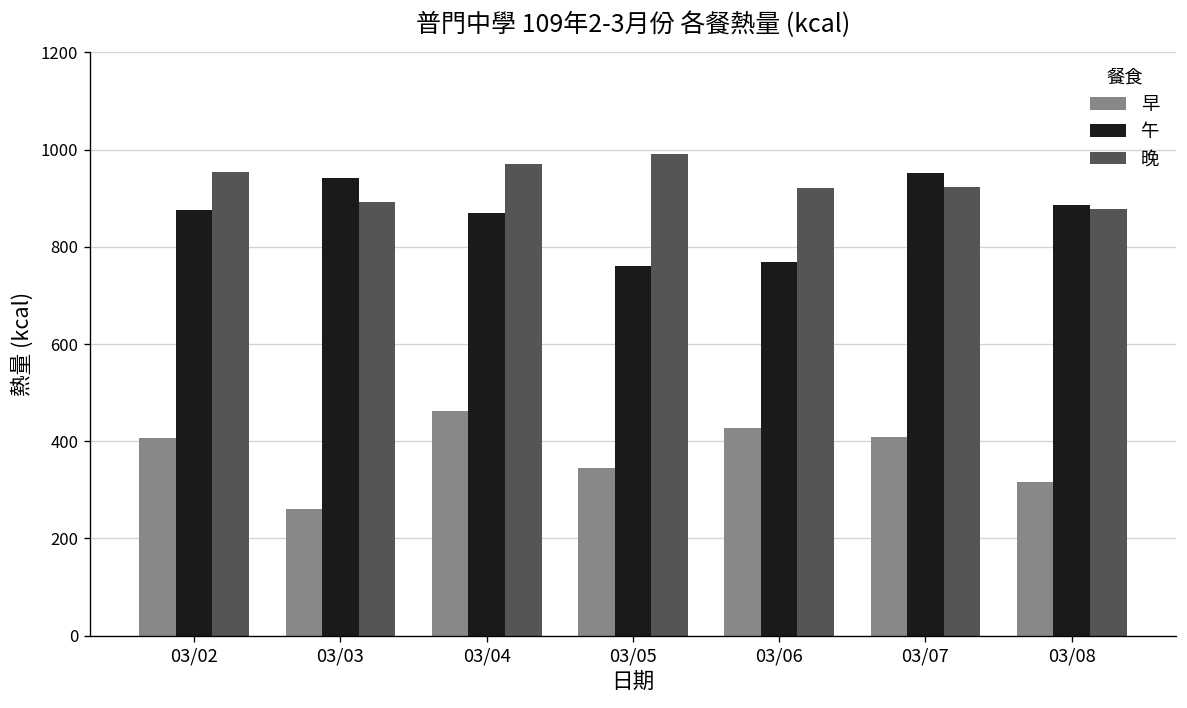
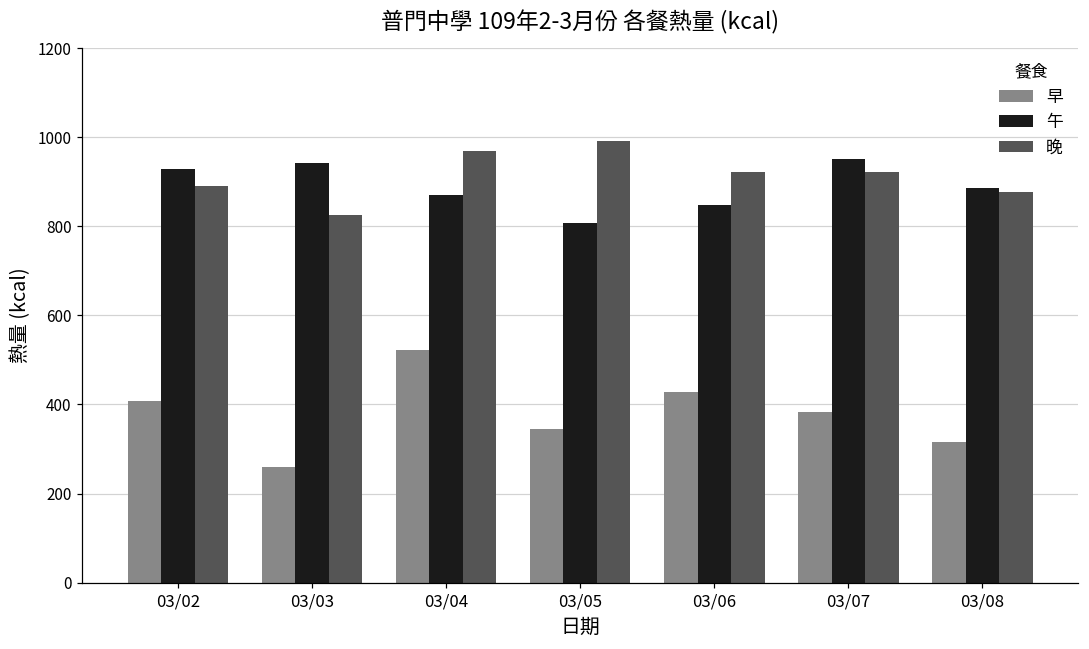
午, 03/02: 880 -> 930
晚, 03/02: 950 -> 890
晚, 03/03: 890 -> 830
早, 03/04: 460 -> 520
午, 03/05: 760 -> 810
午, 03/06: 770 -> 850
早, 03/07: 410 -> 380
